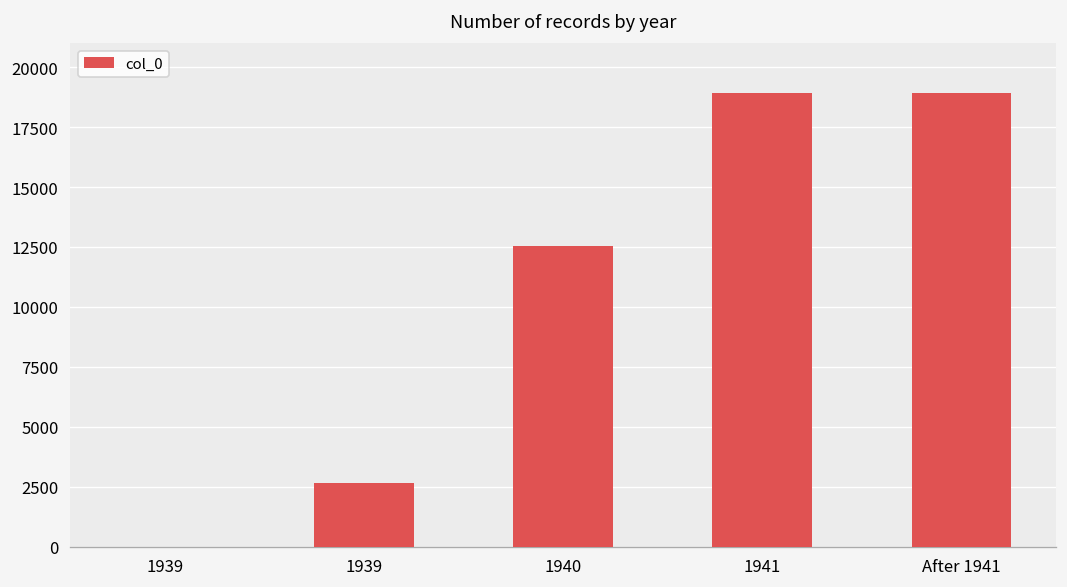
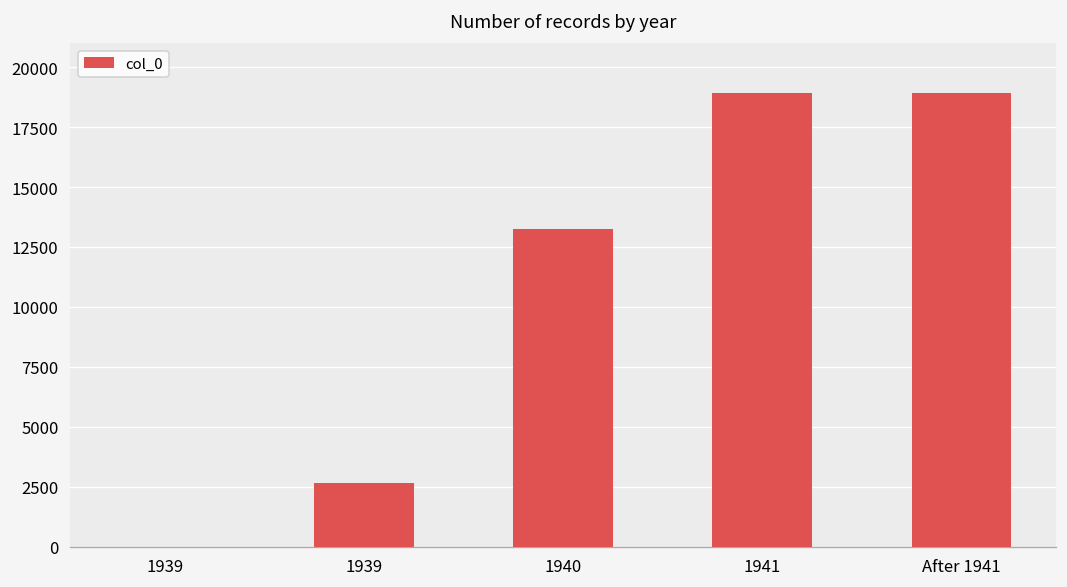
1940: 12600 -> 13300
